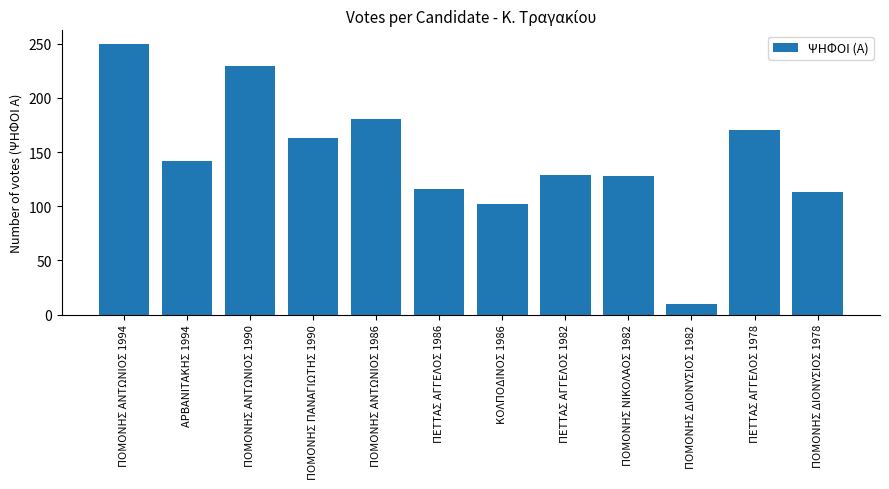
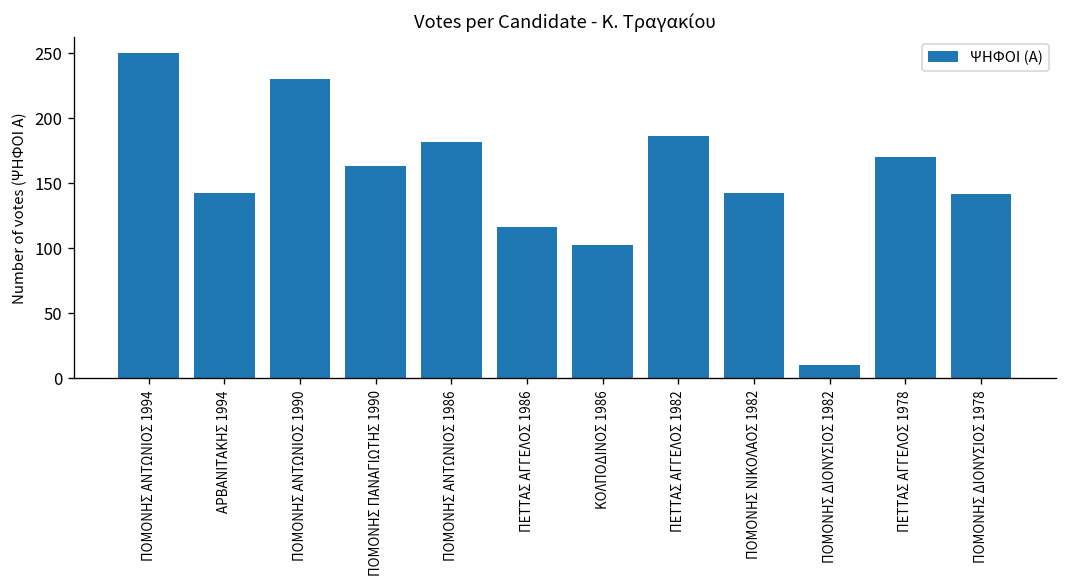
ΠΕΤΤΑΣ ΑΓΓΕΛΟΣ 1982: 129 -> 186
ΠΟΜΟΝΗΣ ΝΙΚΟΛΑΟΣ 1982: 128 -> 142
ΠΟΜΟΝΗΣ ΔΙΟΝΥΣΙΟΣ 1978: 113 -> 141
